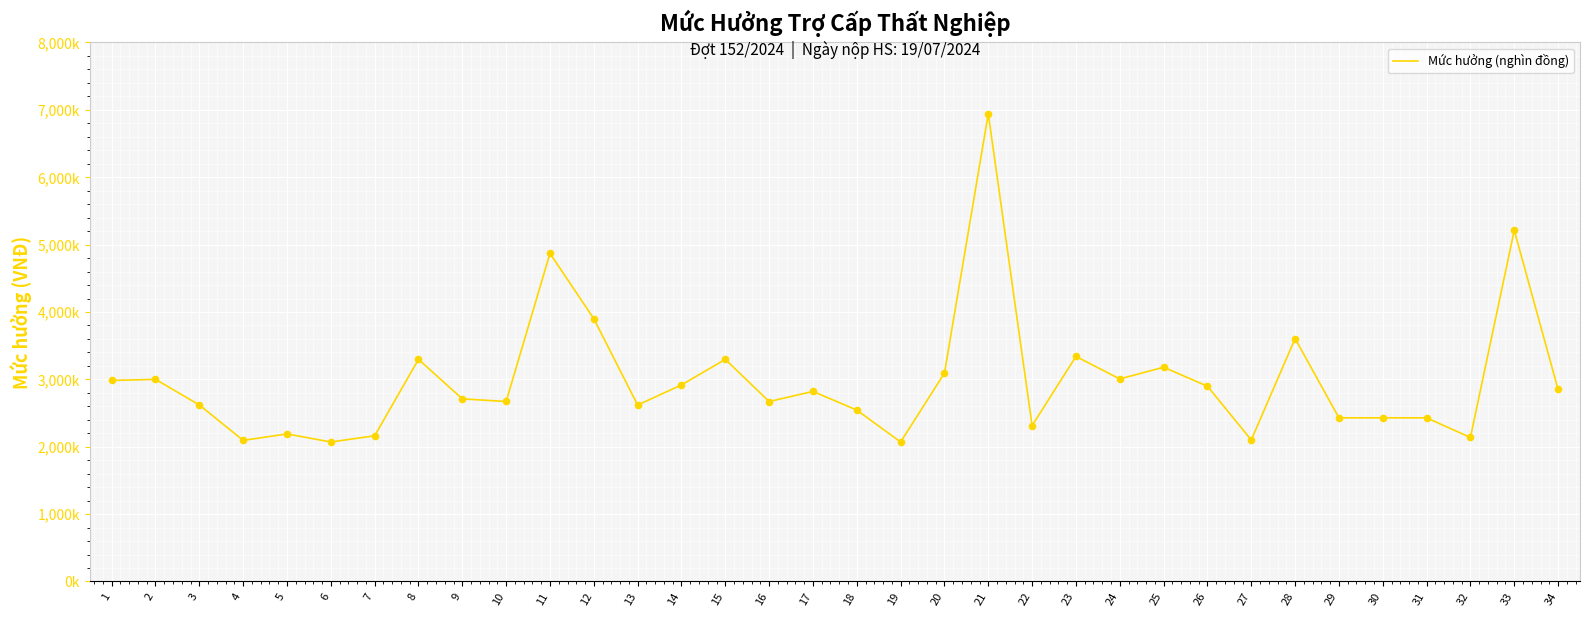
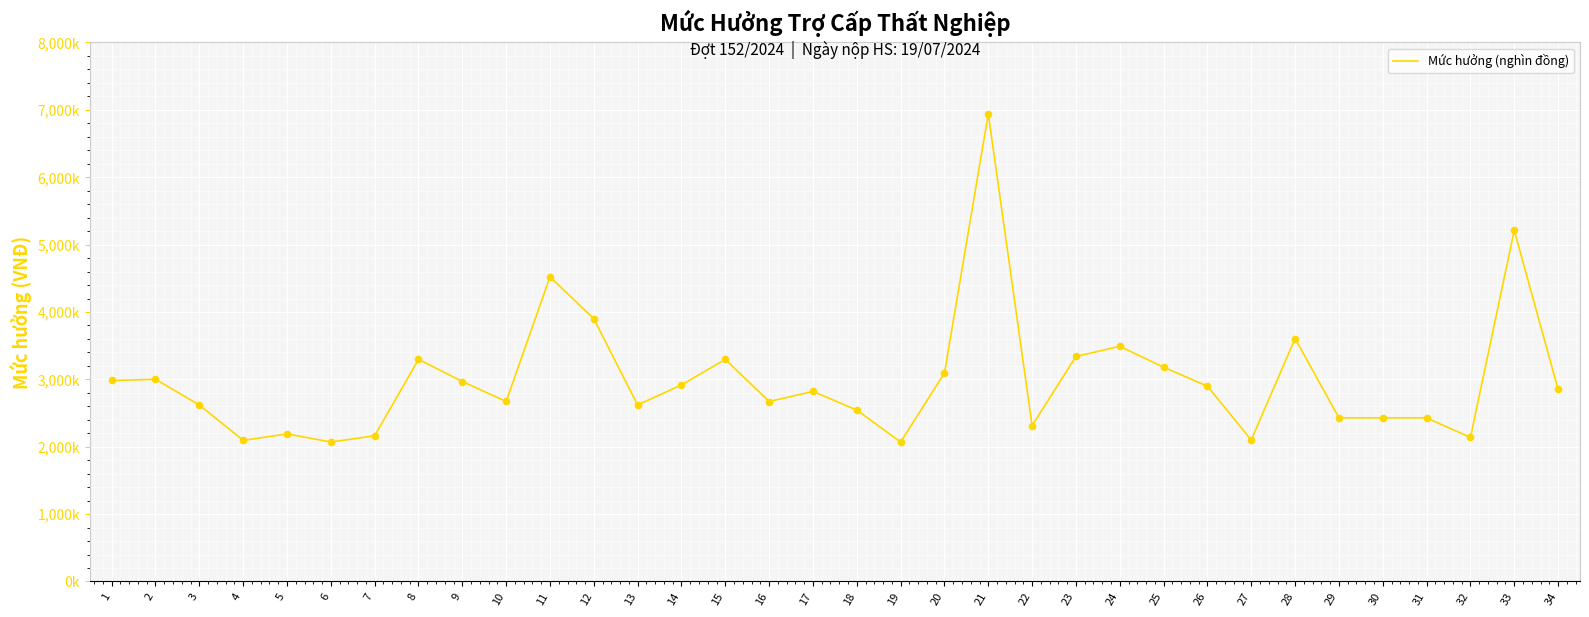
9: 2,700,000 -> 3,000,000
11: 4,900,000 -> 4,500,000
24: 3,000,000 -> 3,500,000
